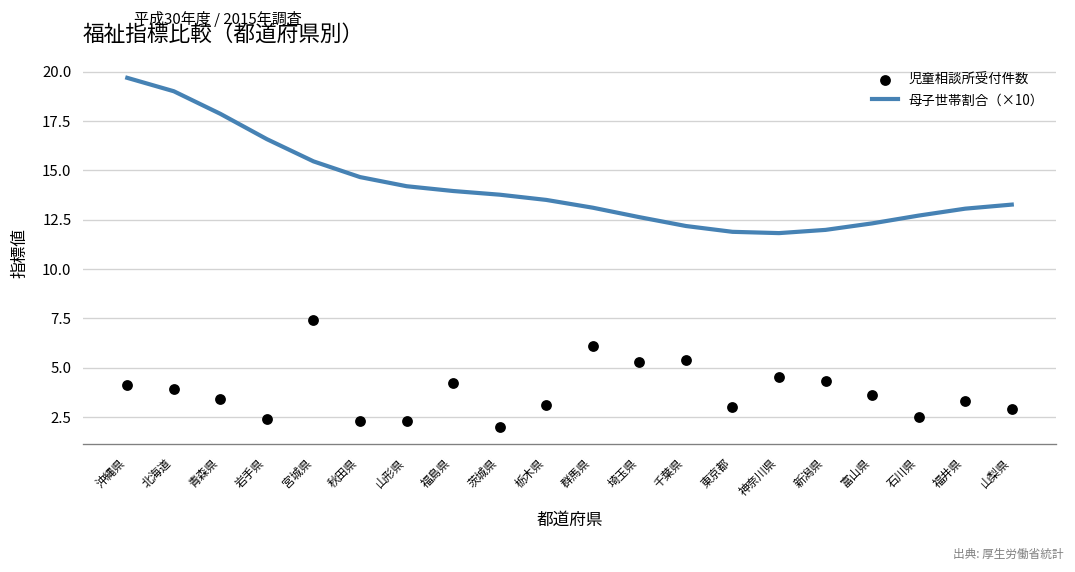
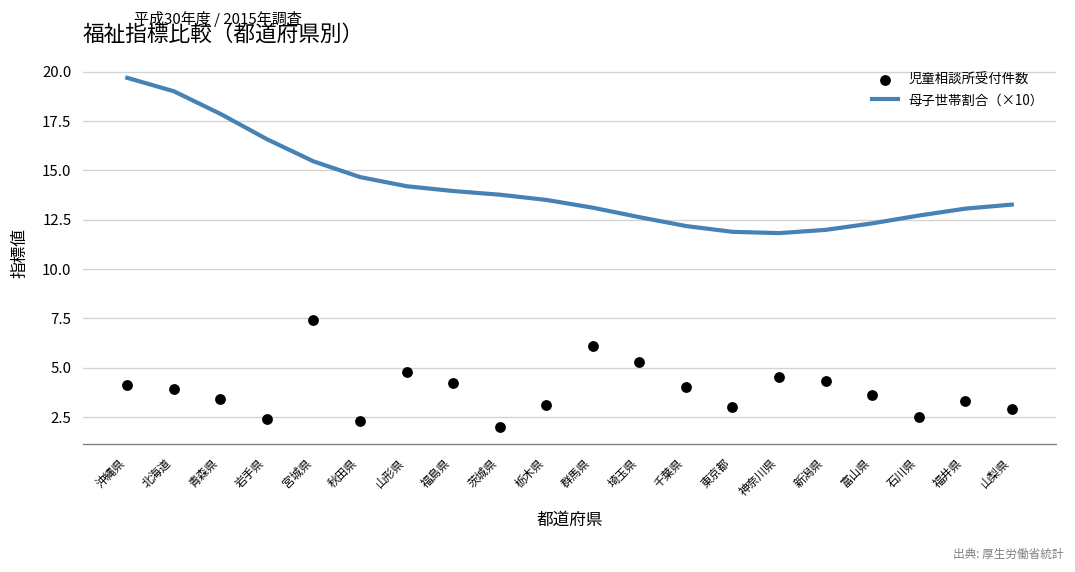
児童相談所受付件数, 山形県: 2.3 -> 4.8
児童相談所受付件数, 千葉県: 5.4 -> 4.0
